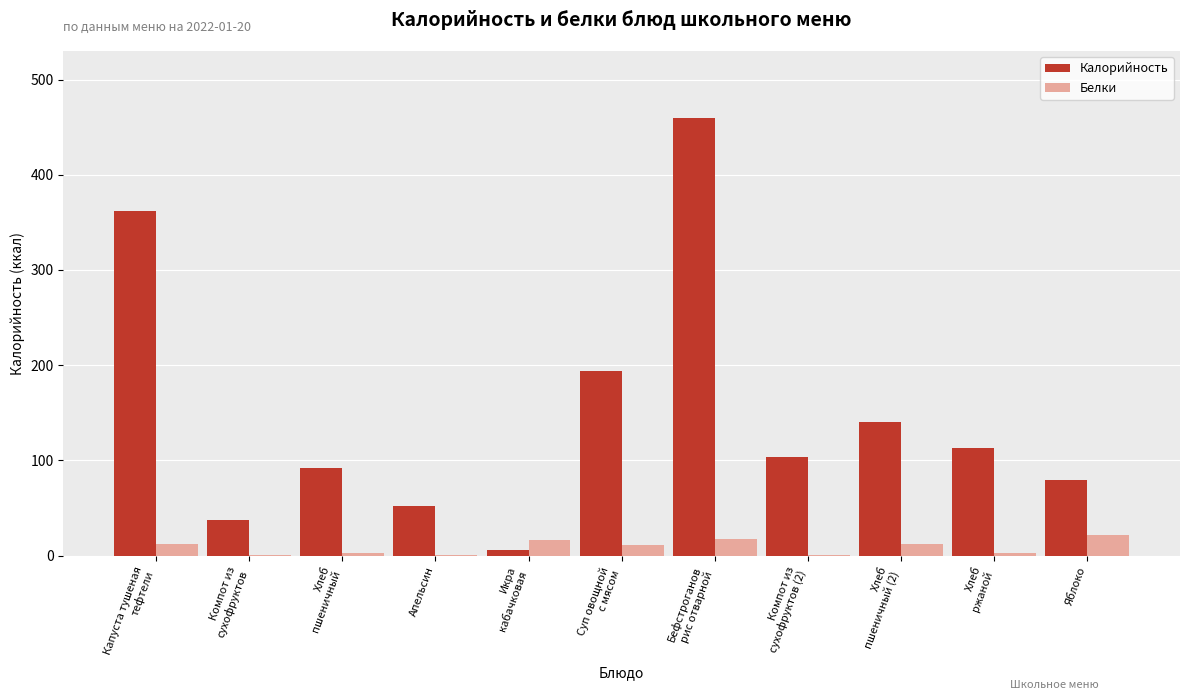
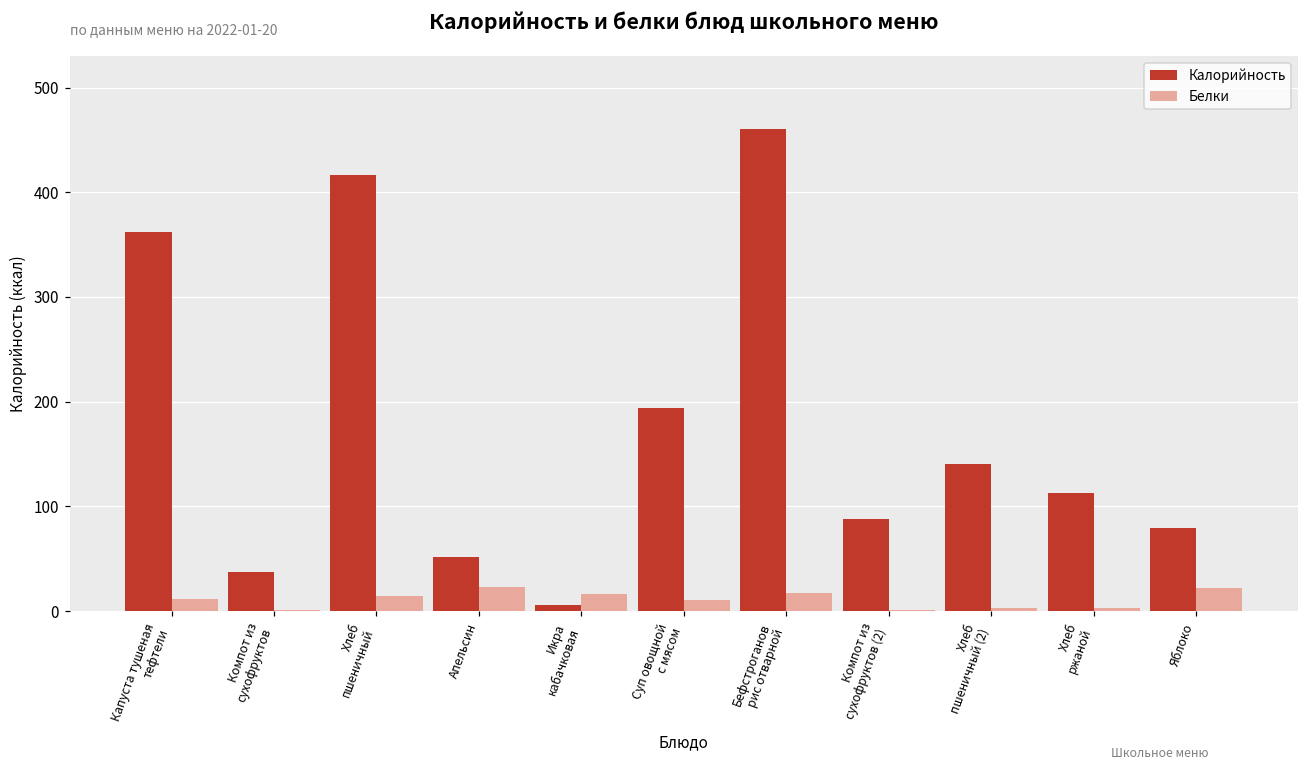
Калорийность, Хлеб пшеничный: 90 -> 420
Белки, Хлеб пшеничный: 0 -> 10
Белки, Апельсин: 0 -> 20
Калорийность, Компот из сухофруктов (2): 100 -> 90
Белки, Хлеб пшеничный (2): 10 -> 0
